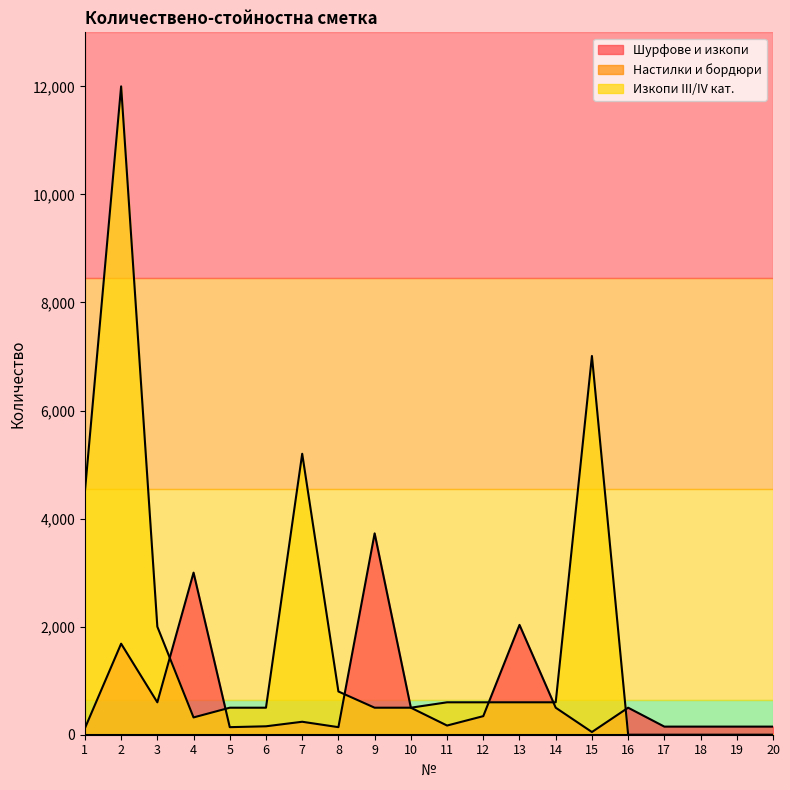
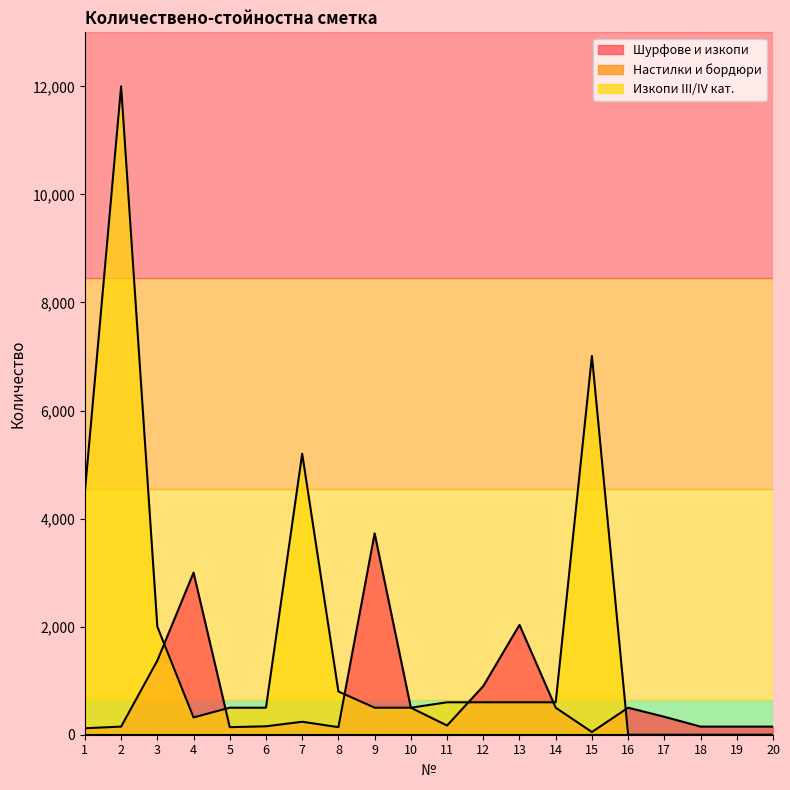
Шурфове и изкопи, 2: 1,700 -> 200
Шурфове и изкопи, 3: 600 -> 1,400
Шурфове и изкопи, 12: 300 -> 900
Шурфове и изкопи, 17: 200 -> 300
